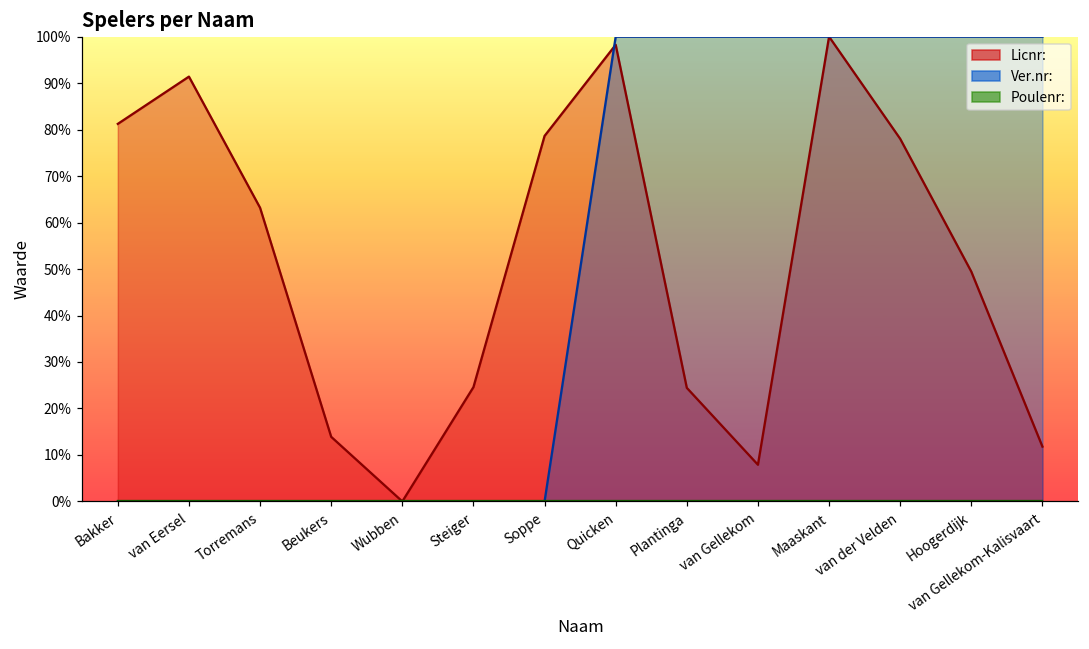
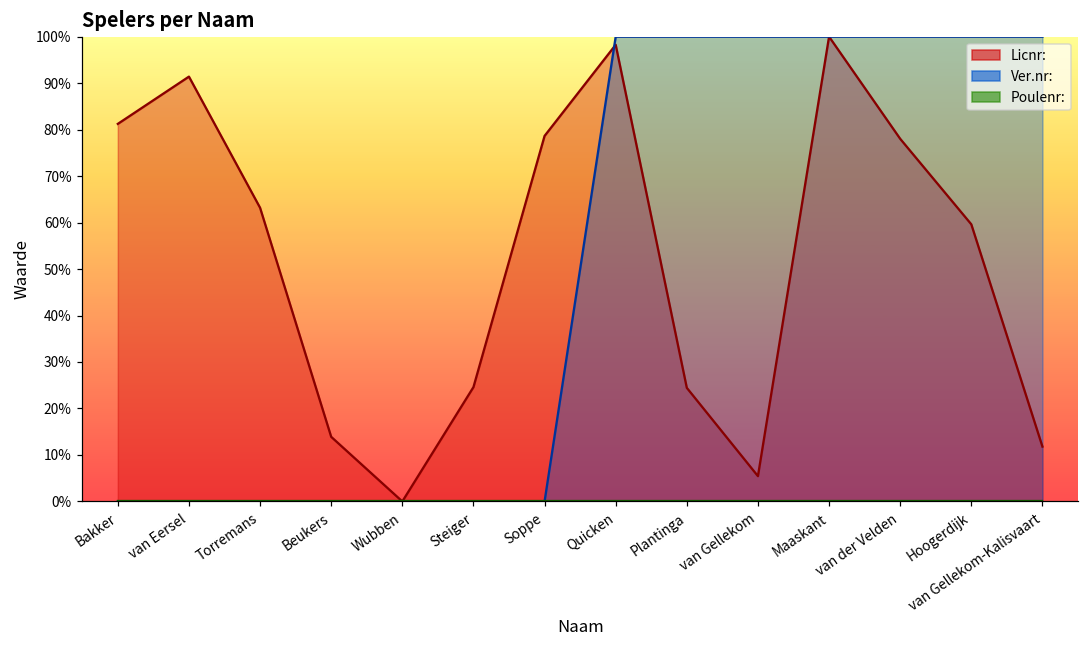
Licnr:, van Gellekom: 8% -> 5%
Licnr:, Hoogerdijk: 49% -> 60%
